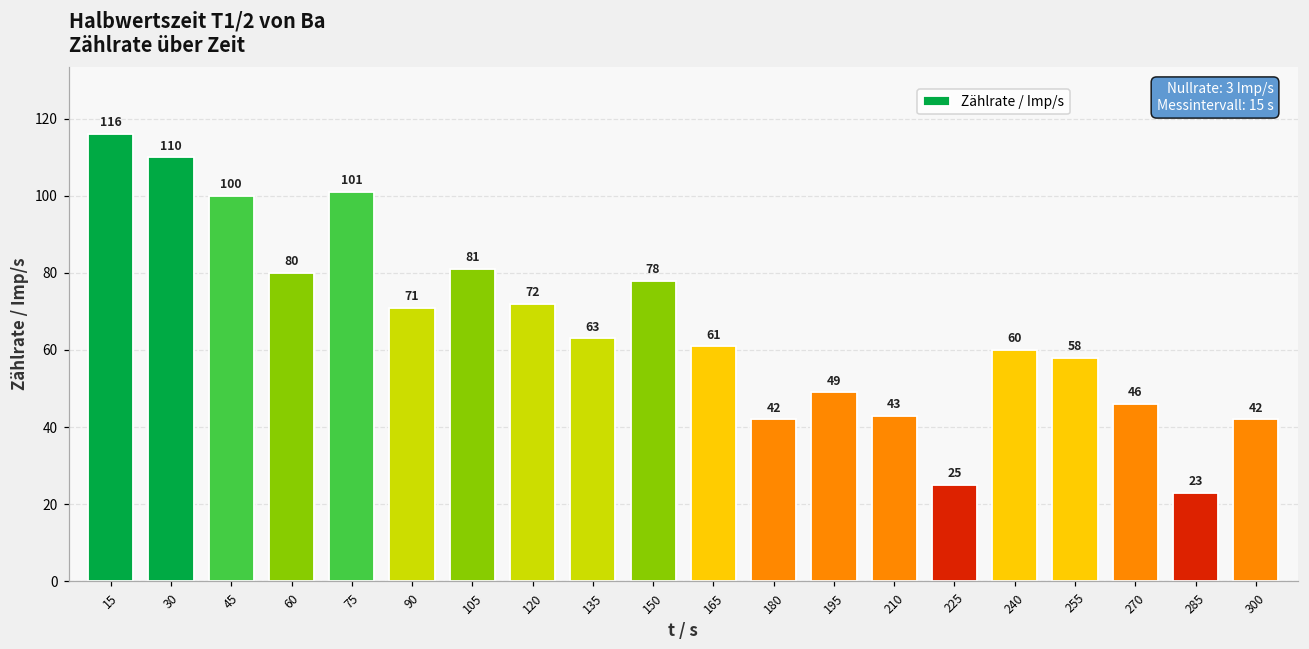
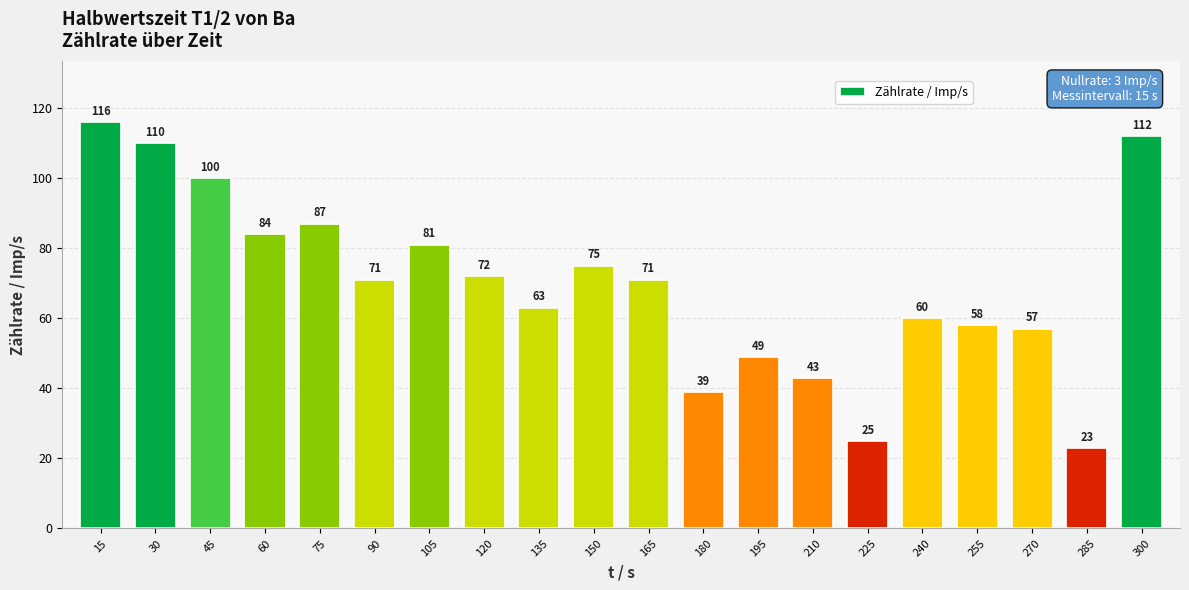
60: 80 -> 84
75: 101 -> 87
150: 78 -> 75
165: 61 -> 71
180: 42 -> 39
270: 46 -> 57
300: 42 -> 112
